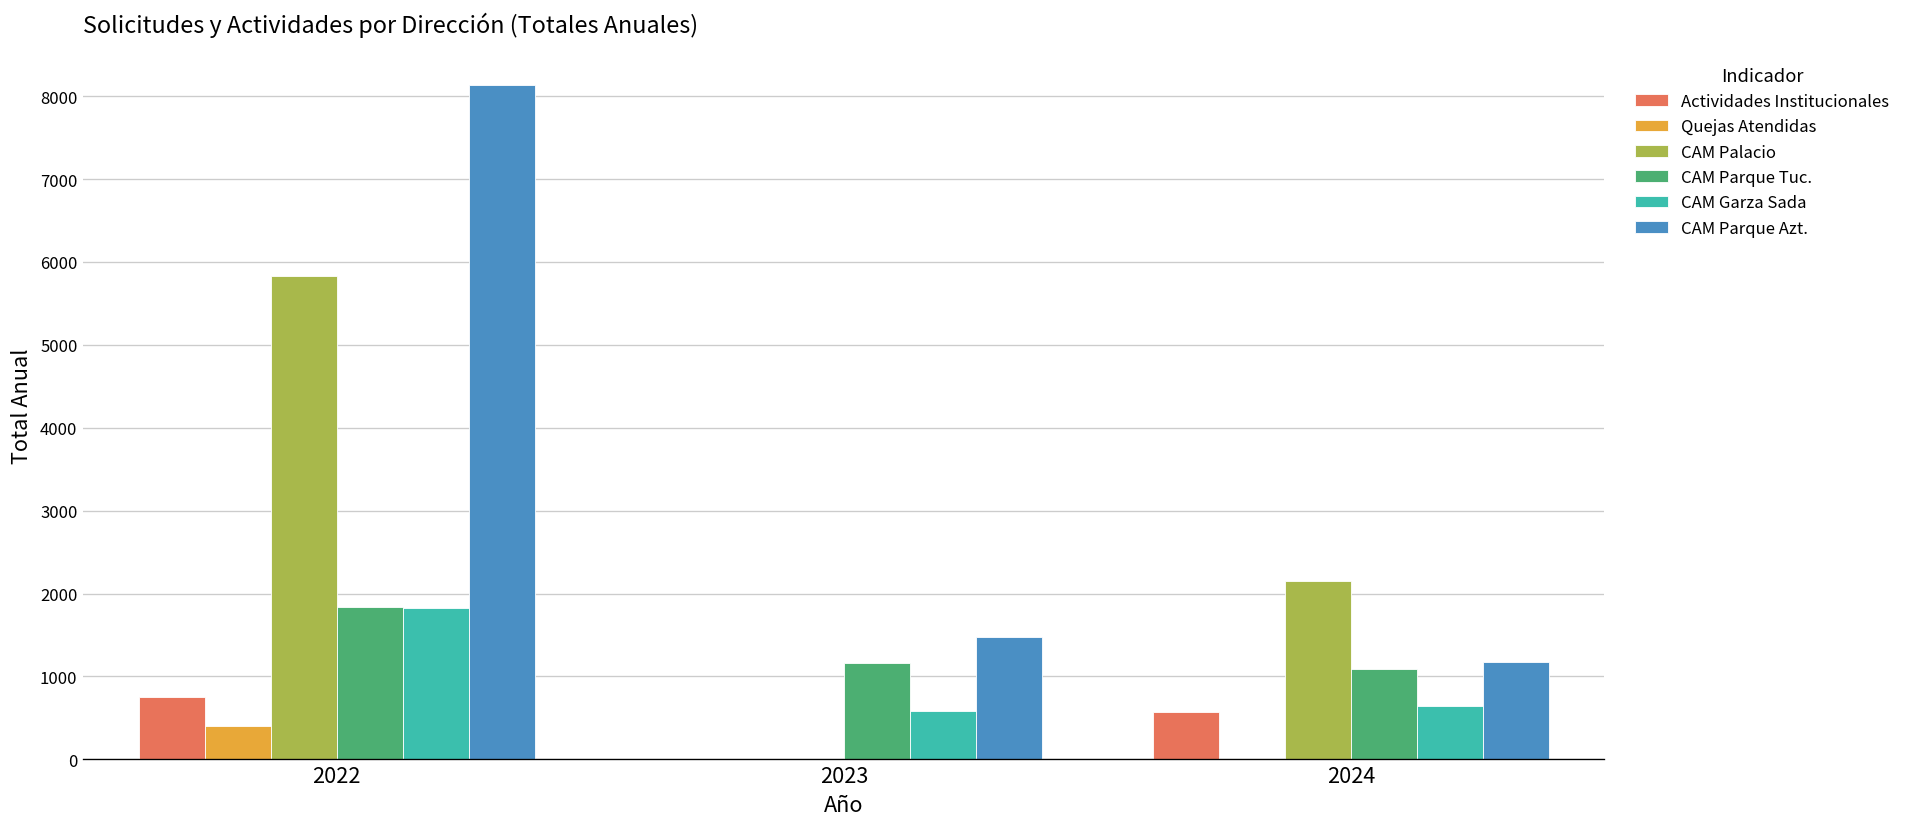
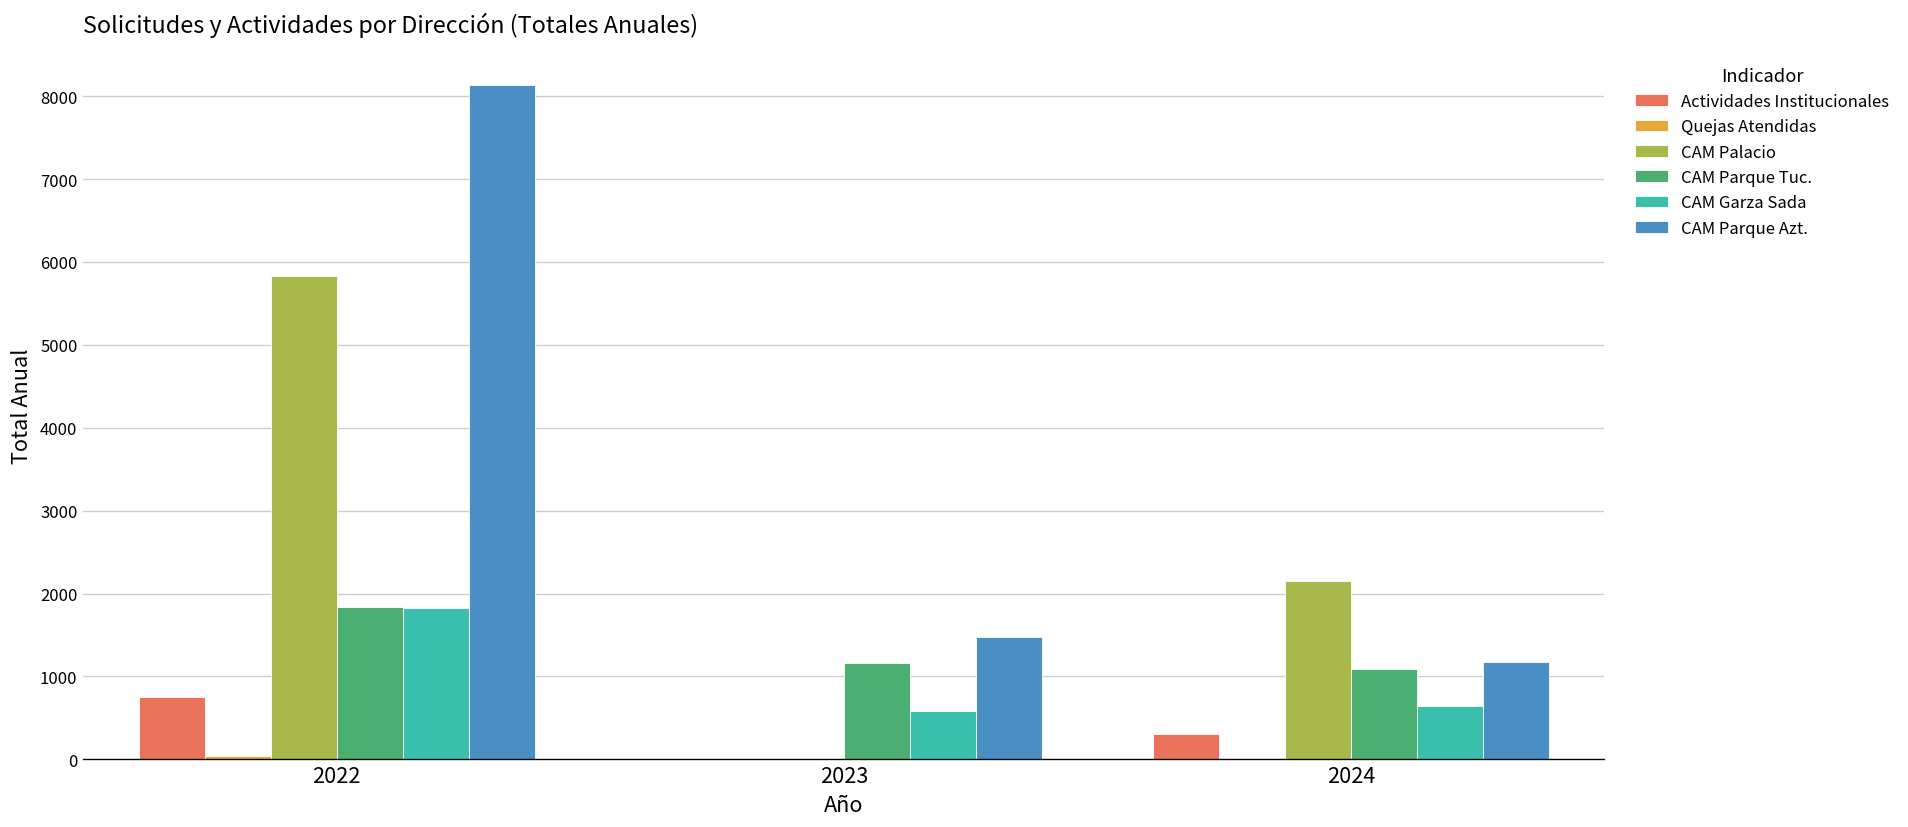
Quejas Atendidas, 2022: 400 -> 0
Actividades Institucionales, 2024: 600 -> 300
